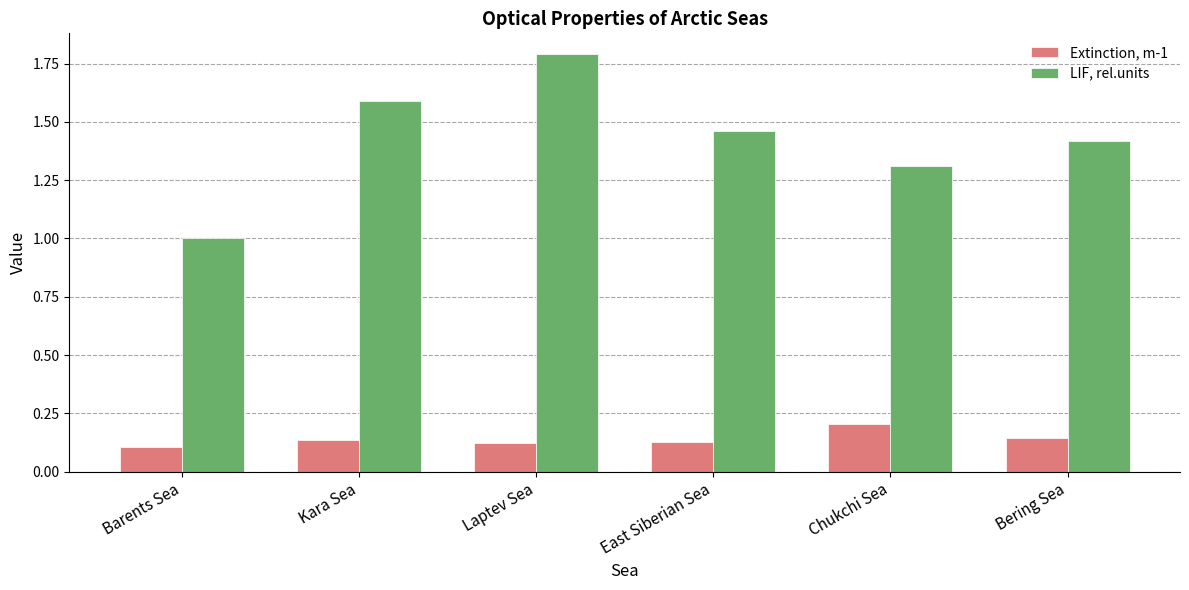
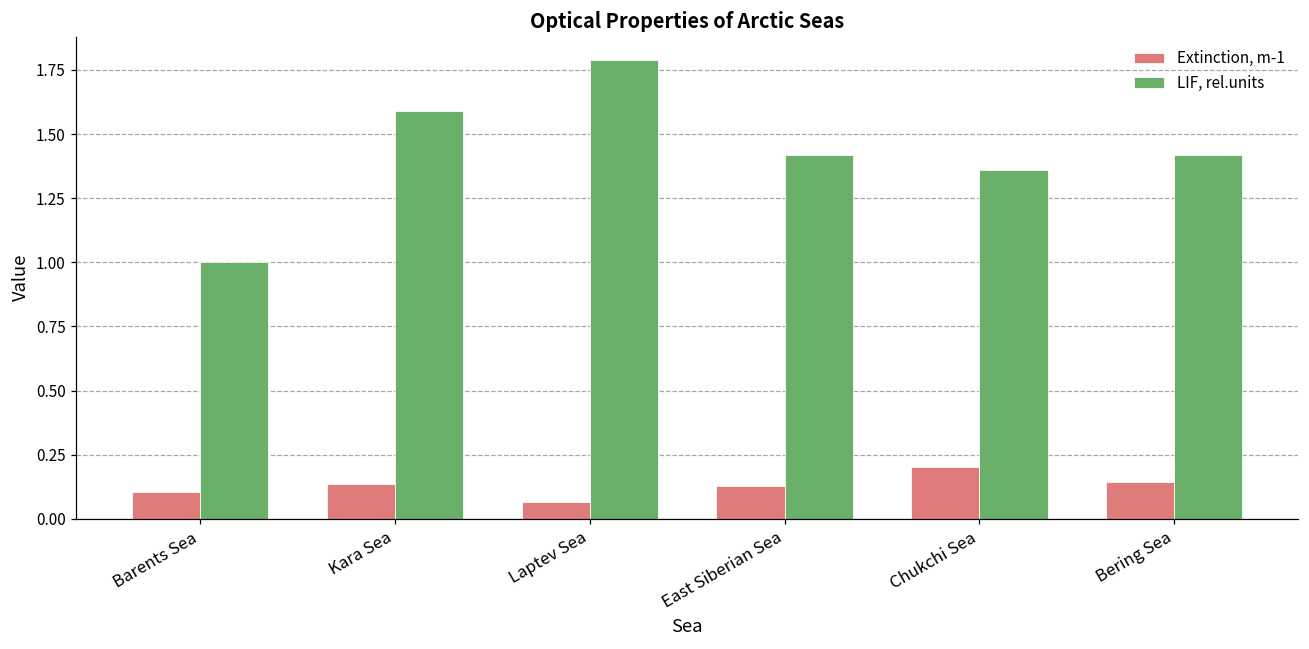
Extinction, m-1, Laptev Sea: 0.13 -> 0.07
LIF, rel.units, East Siberian Sea: 1.46 -> 1.42
LIF, rel.units, Chukchi Sea: 1.31 -> 1.36
